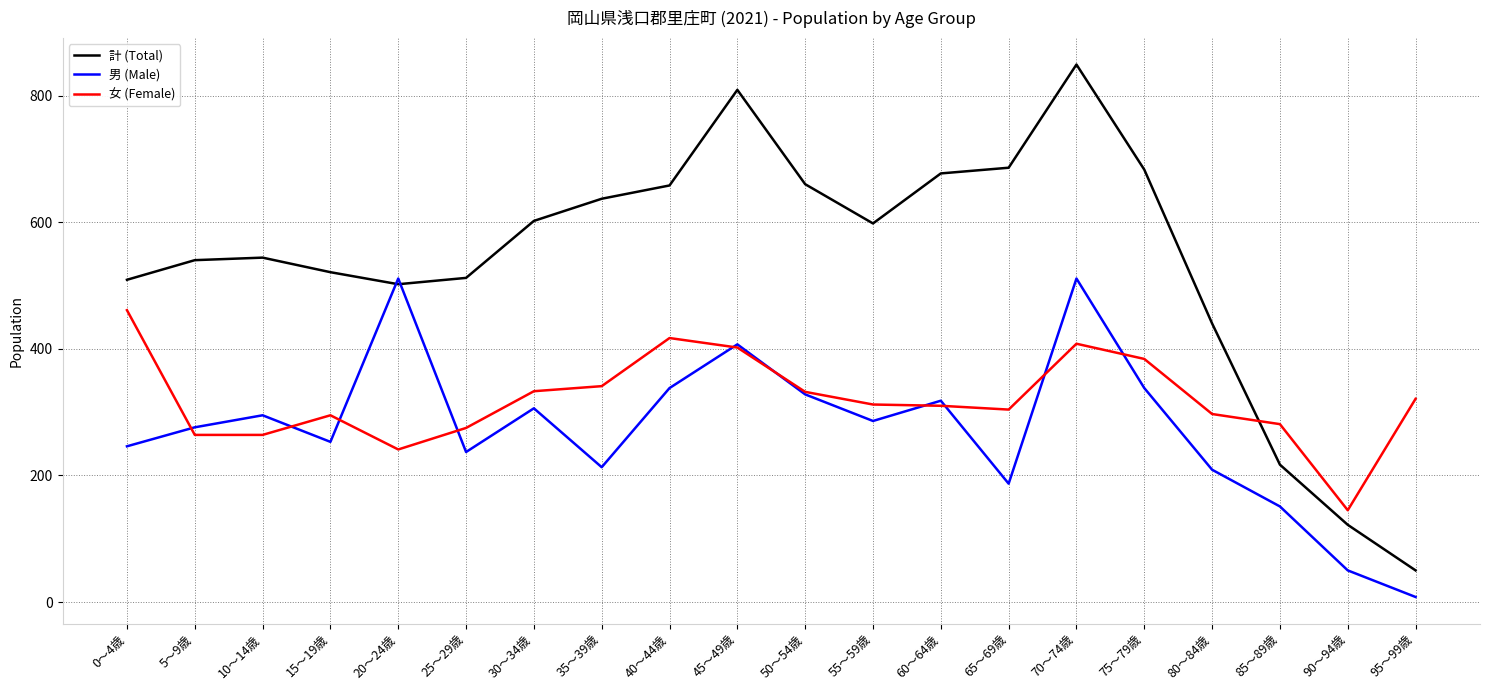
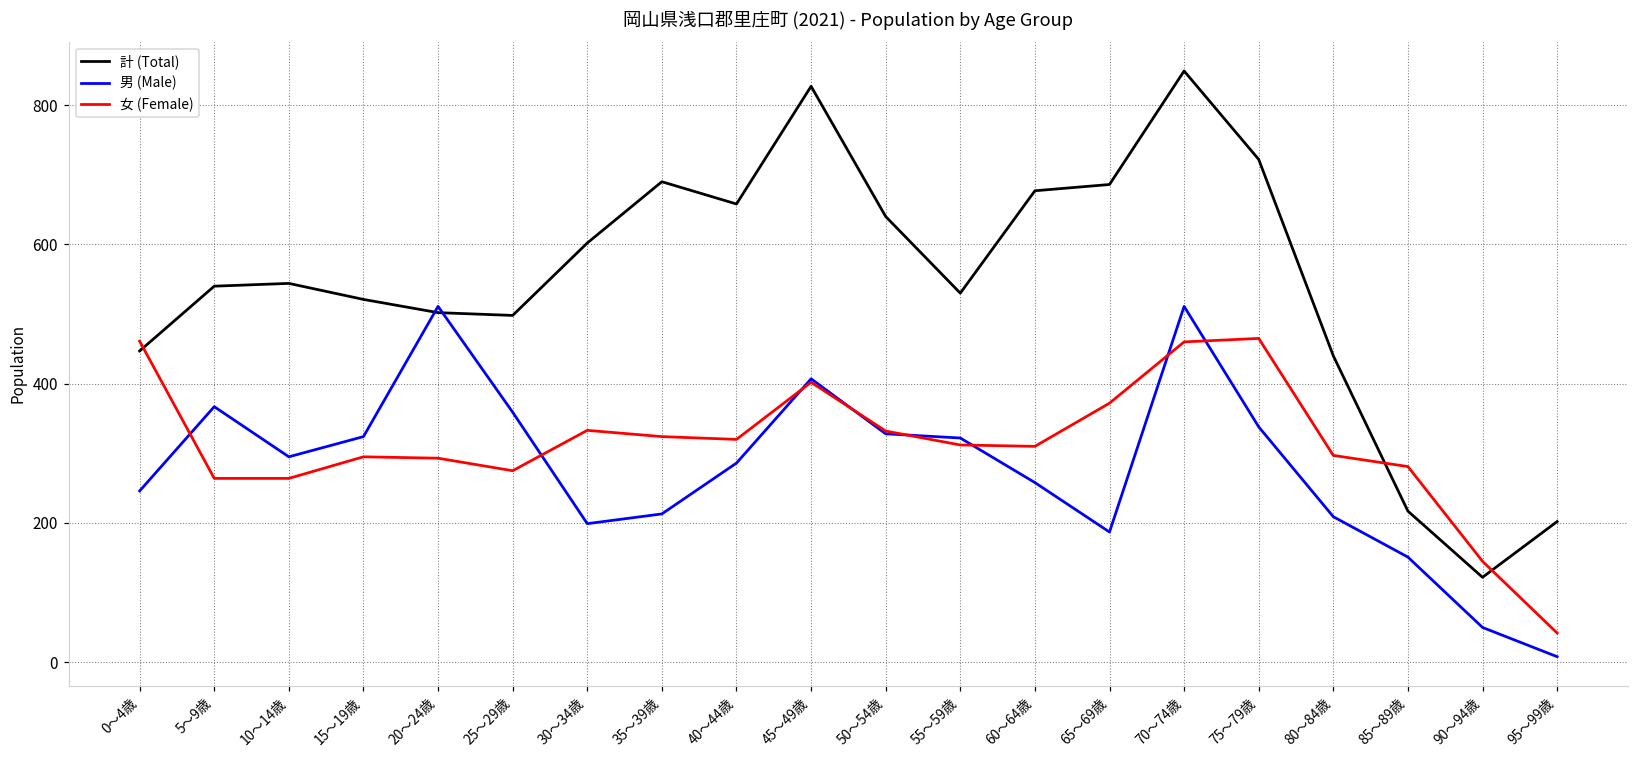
計 (Total), 0～4歳: 510 -> 450
男 (Male), 5～9歳: 280 -> 370
男 (Male), 15～19歳: 250 -> 320
女 (Female), 20～24歳: 240 -> 290
計 (Total), 25～29歳: 510 -> 500
男 (Male), 25～29歳: 240 -> 360
男 (Male), 30～34歳: 310 -> 200
計 (Total), 35～39歳: 640 -> 690
女 (Female), 35～39歳: 340 -> 320
男 (Male), 40～44歳: 340 -> 290
女 (Female), 40～44歳: 420 -> 320
計 (Total), 45～49歳: 810 -> 830
計 (Total), 50～54歳: 660 -> 640
計 (Total), 55～59歳: 600 -> 530
男 (Male), 55～59歳: 290 -> 320
男 (Male), 60～64歳: 320 -> 260
女 (Female), 65～69歳: 300 -> 370
女 (Female), 70～74歳: 410 -> 460
計 (Total), 75～79歳: 680 -> 720
女 (Female), 75～79歳: 380 -> 470
計 (Total), 95～99歳: 50 -> 200
女 (Female), 95～99歳: 320 -> 40
